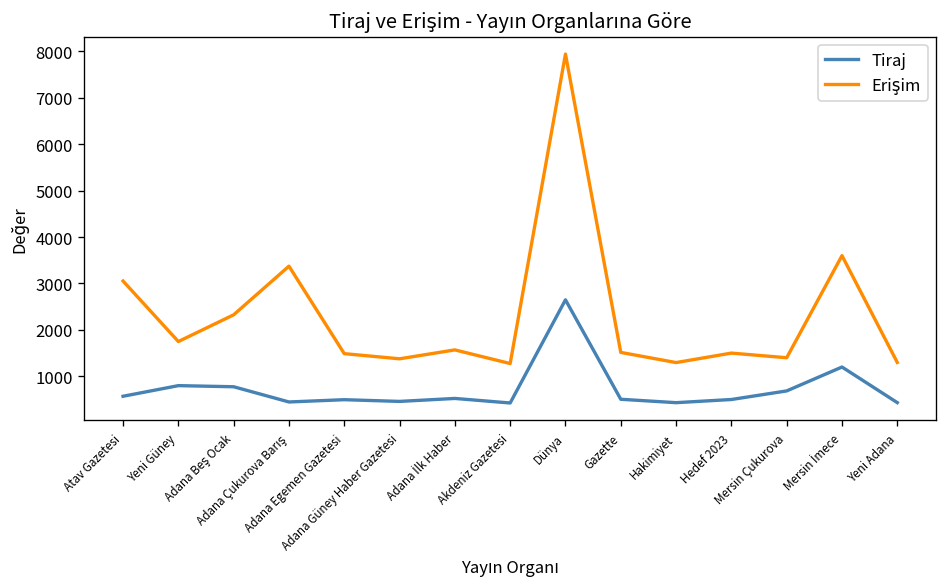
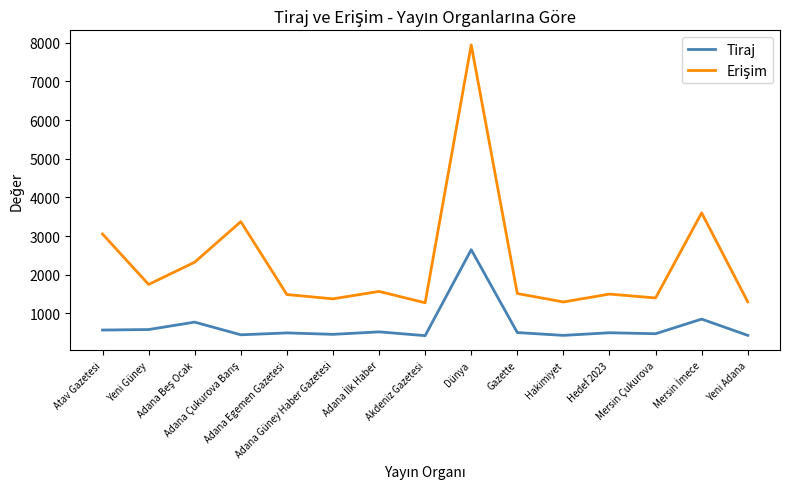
Tiraj, Yeni Güney: 800 -> 600
Tiraj, Mersin Çukurova: 700 -> 500
Tiraj, Mersin İmece: 1200 -> 900
